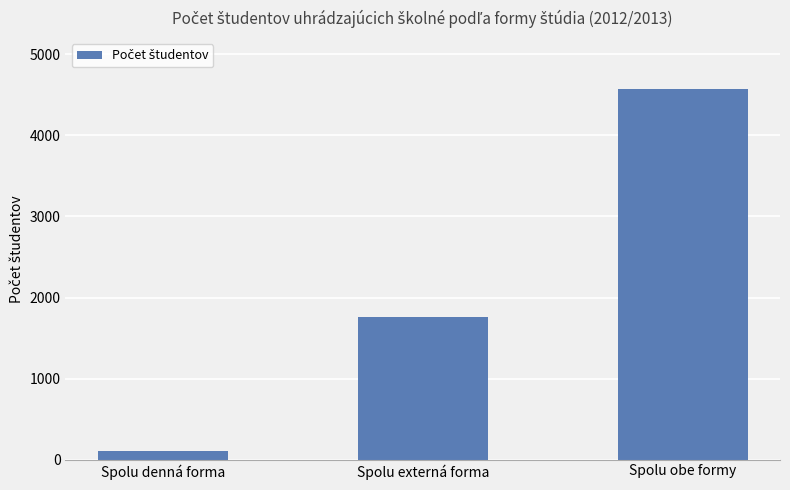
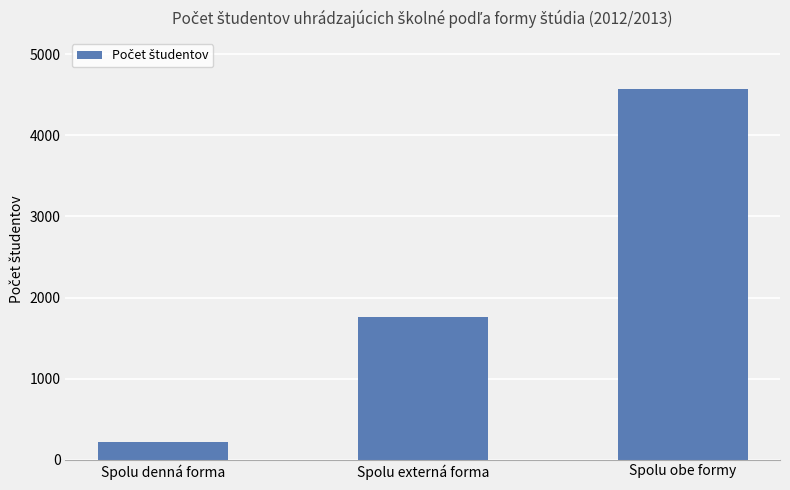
Spolu denná forma: 100 -> 200
